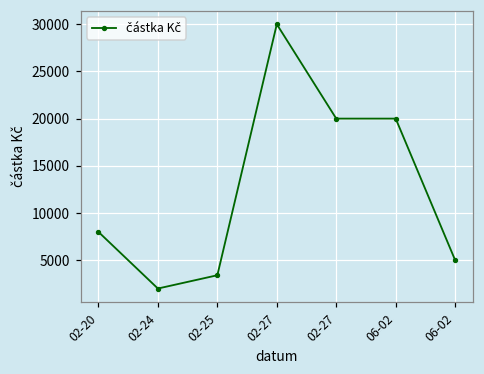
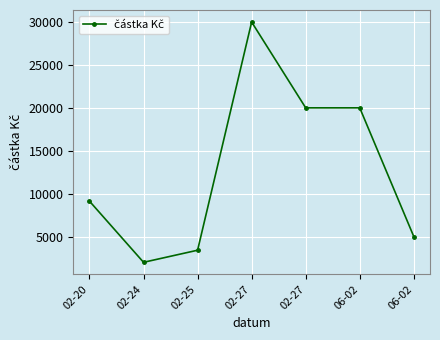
02-20: 8000 -> 9000
